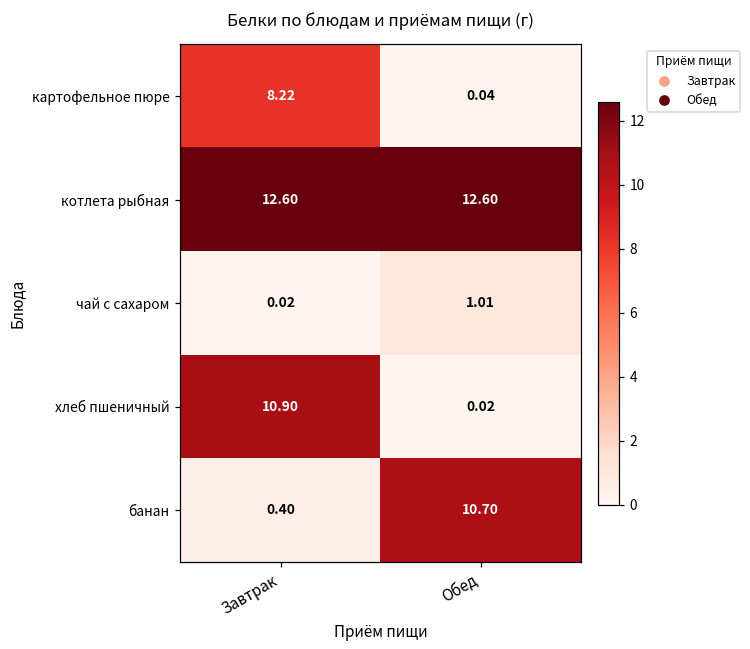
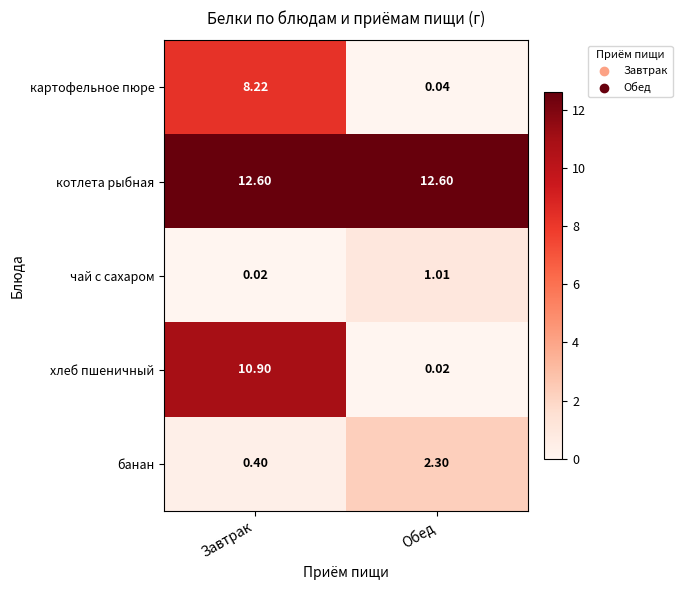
банан, Обед: 10.70 -> 2.30
